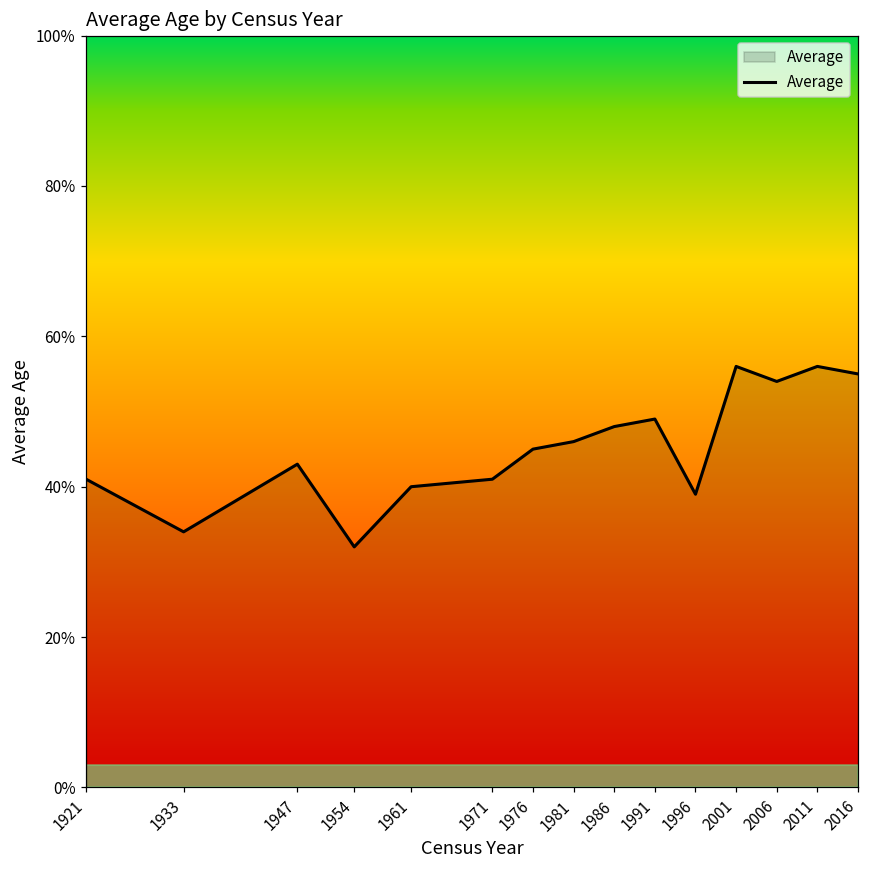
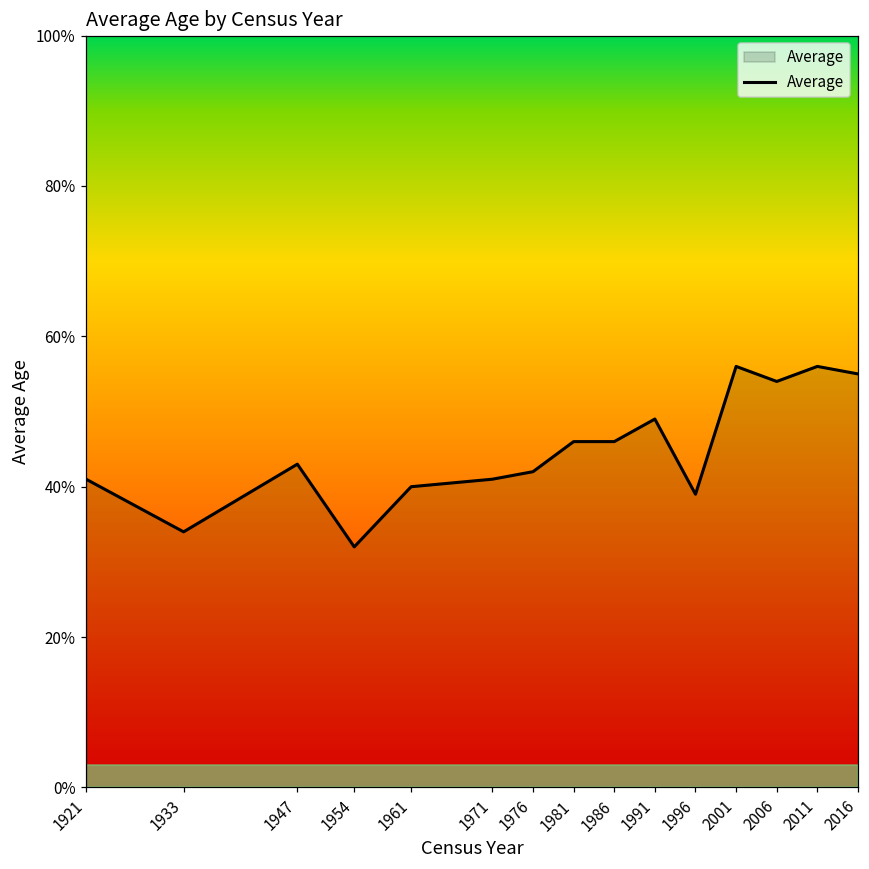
1976: 45% -> 42%
1986: 48% -> 46%
